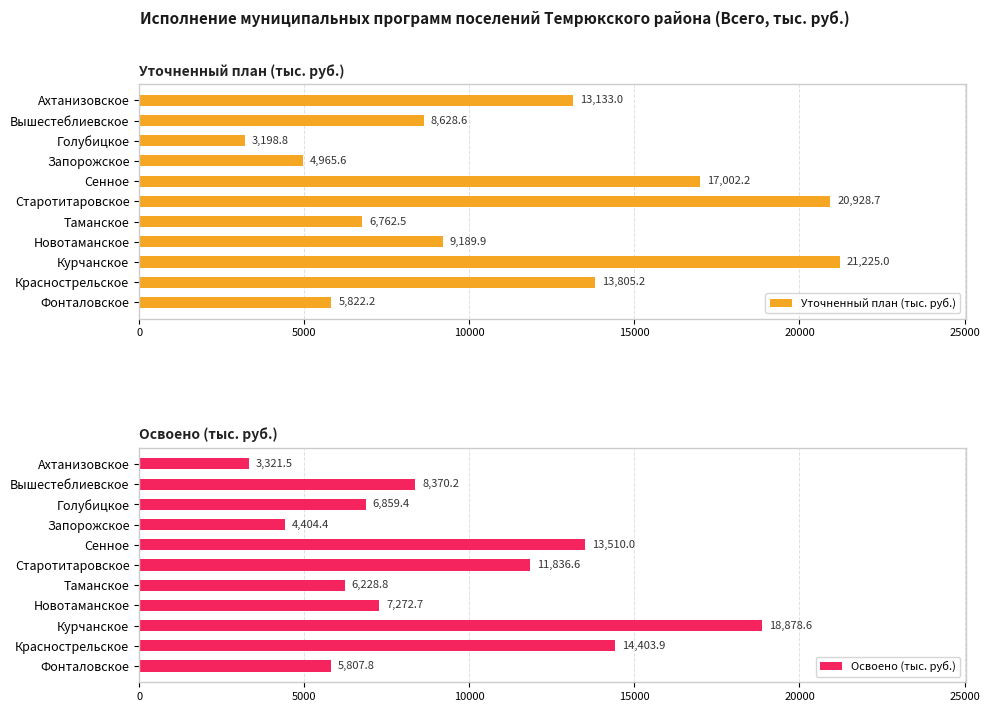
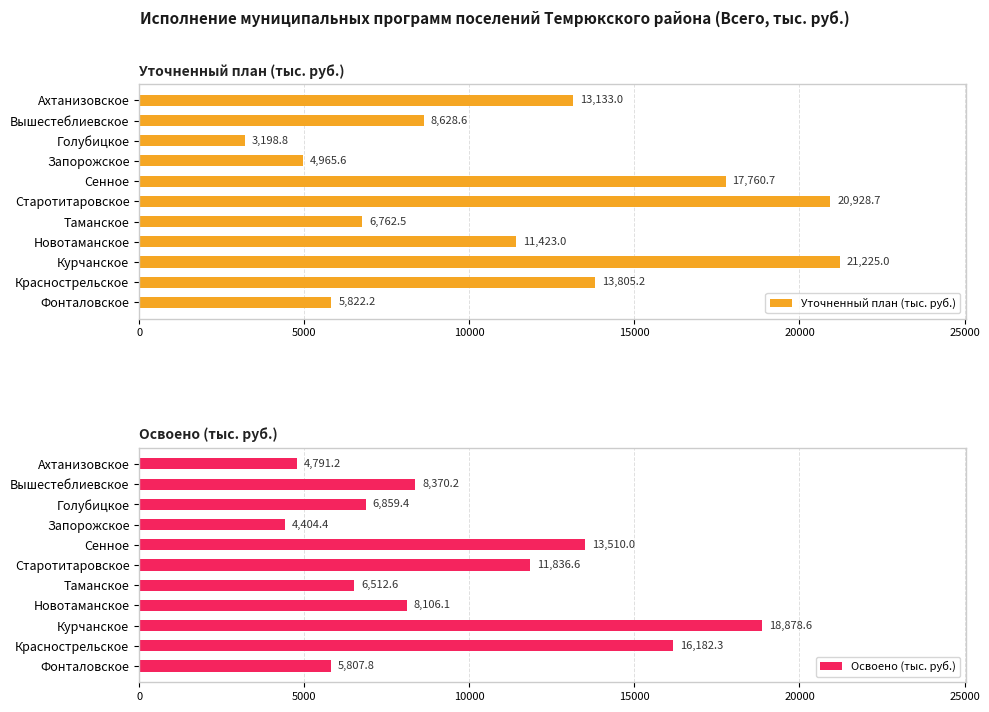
Уточненный план (тыс. руб.), Сенное: 17,002.2 -> 17,760.7
Уточненный план (тыс. руб.), Новотаманское: 9,189.9 -> 11,423.0
Освоено (тыс. руб.), Ахтанизовское: 3,321.5 -> 4,791.2
Освоено (тыс. руб.), Таманское: 6,228.8 -> 6,512.6
Освоено (тыс. руб.), Новотаманское: 7,272.7 -> 8,106.1
Освоено (тыс. руб.), Краснострельское: 14,403.9 -> 16,182.3
